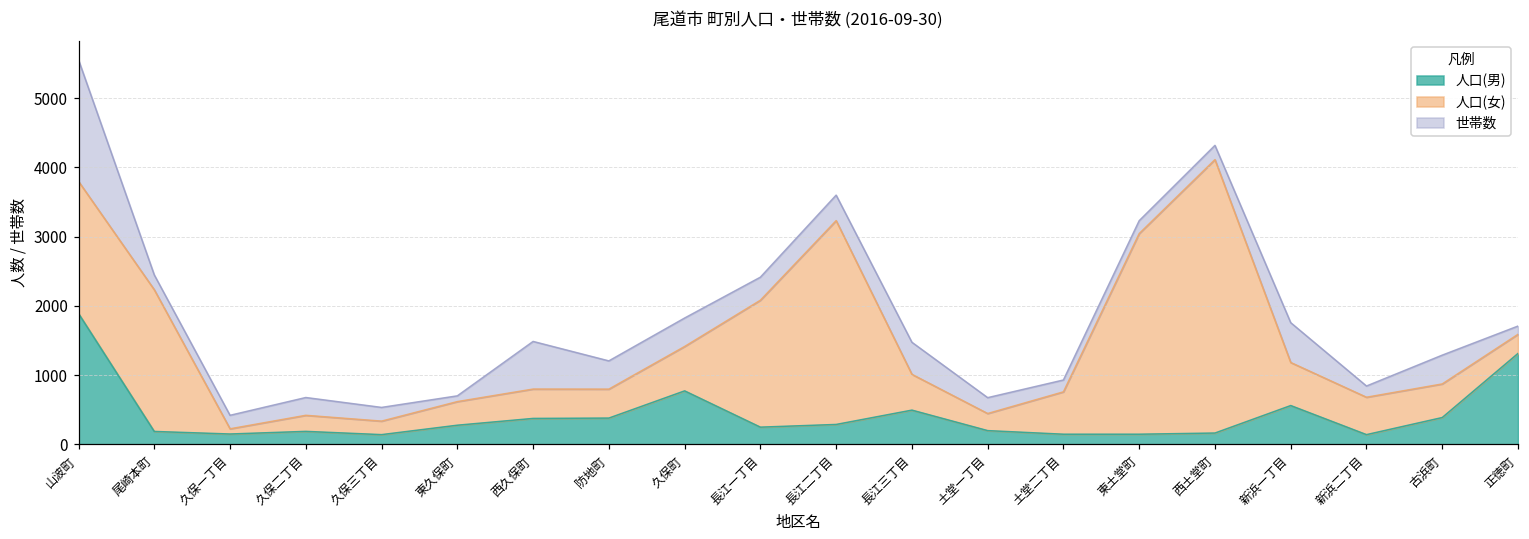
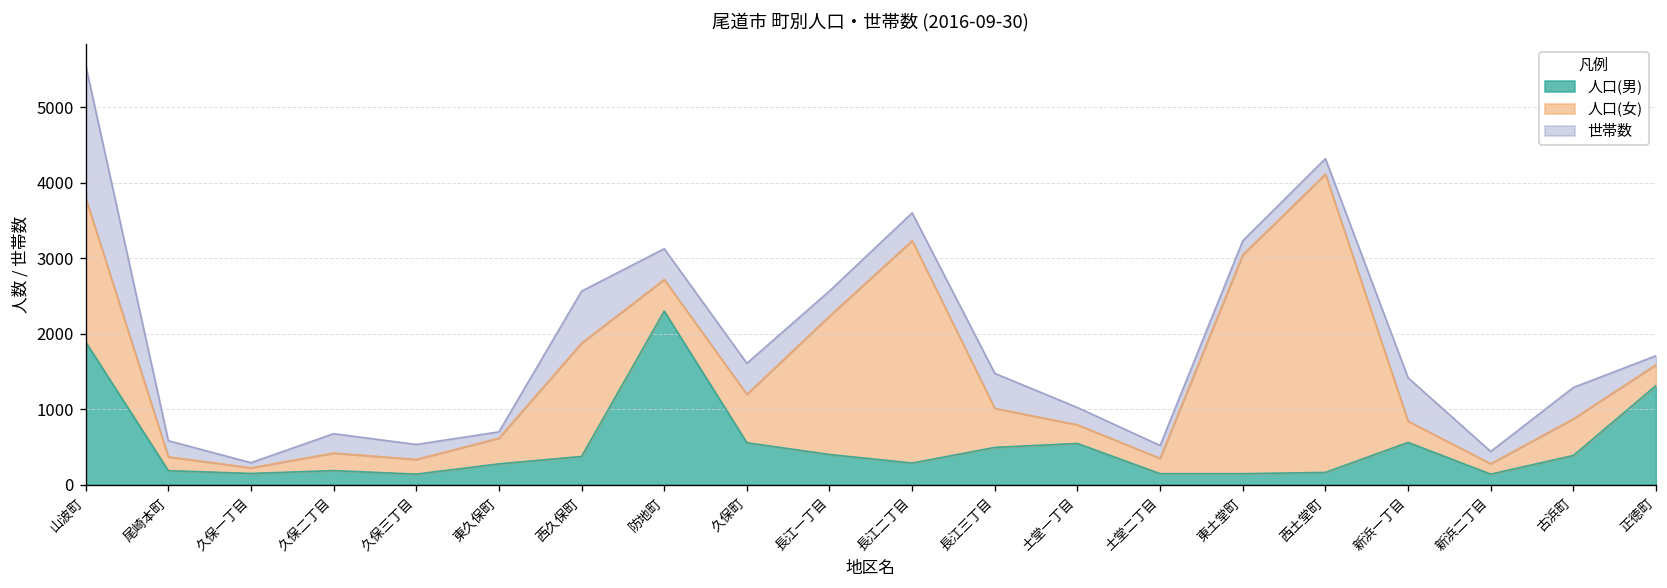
人口(女), 尾崎本町: 2000 -> 200
世帯数, 久保一丁目: 200 -> 100
人口(女), 西久保町: 400 -> 1500
人口(男), 防地町: 400 -> 2300
人口(男), 久保町: 800 -> 600
人口(男), 長江一丁目: 200 -> 400
人口(男), 土堂一丁目: 200 -> 500
人口(女), 土堂二丁目: 600 -> 200
人口(女), 新浜一丁目: 600 -> 300
人口(女), 新浜二丁目: 500 -> 100
